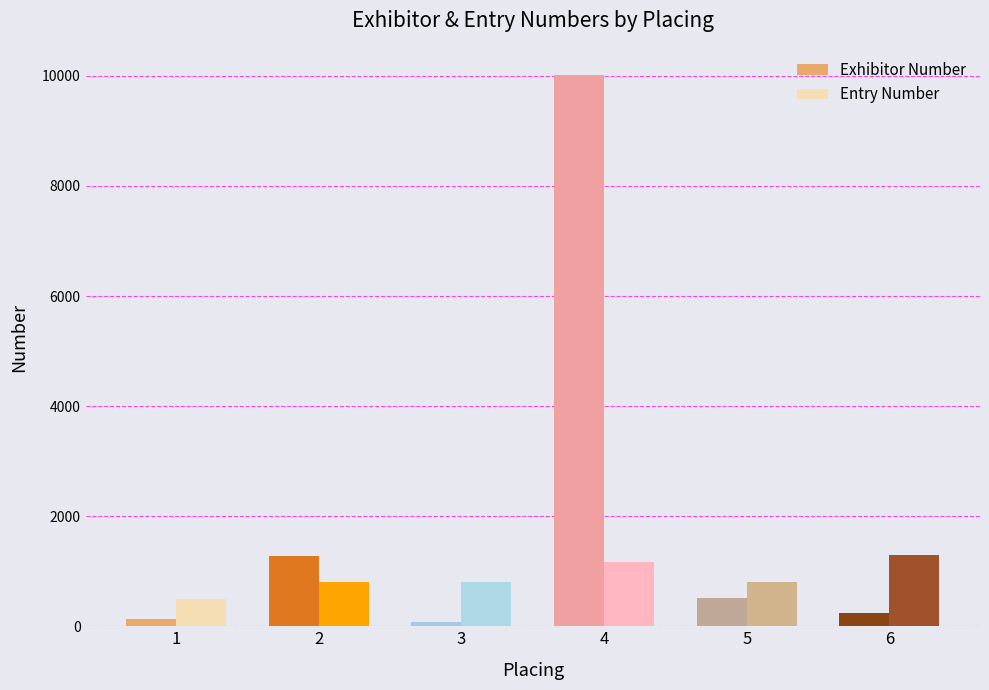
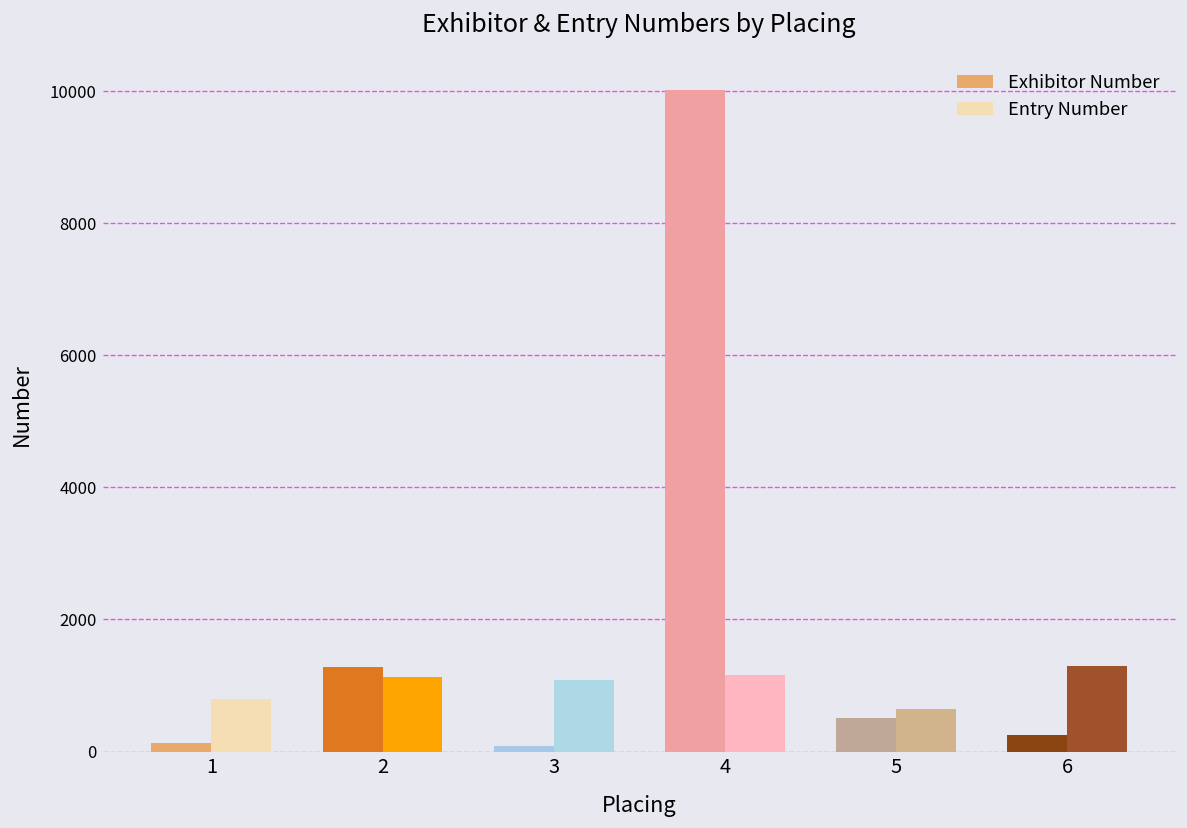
Entry Number, 1: 500 -> 800
Entry Number, 2: 800 -> 1100
Entry Number, 3: 800 -> 1100
Entry Number, 5: 800 -> 600
